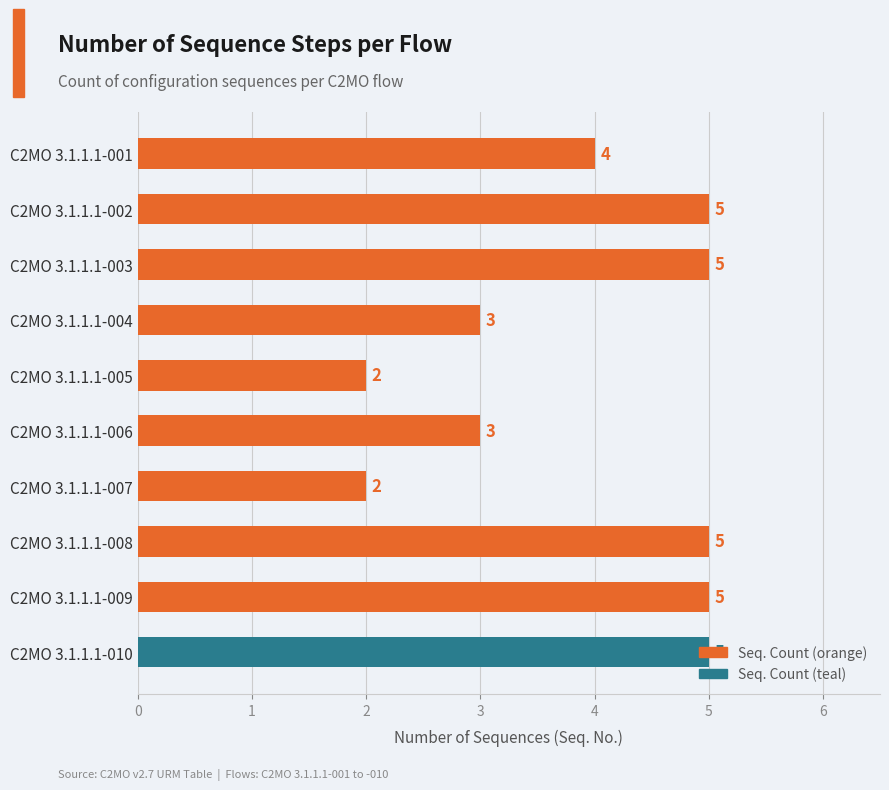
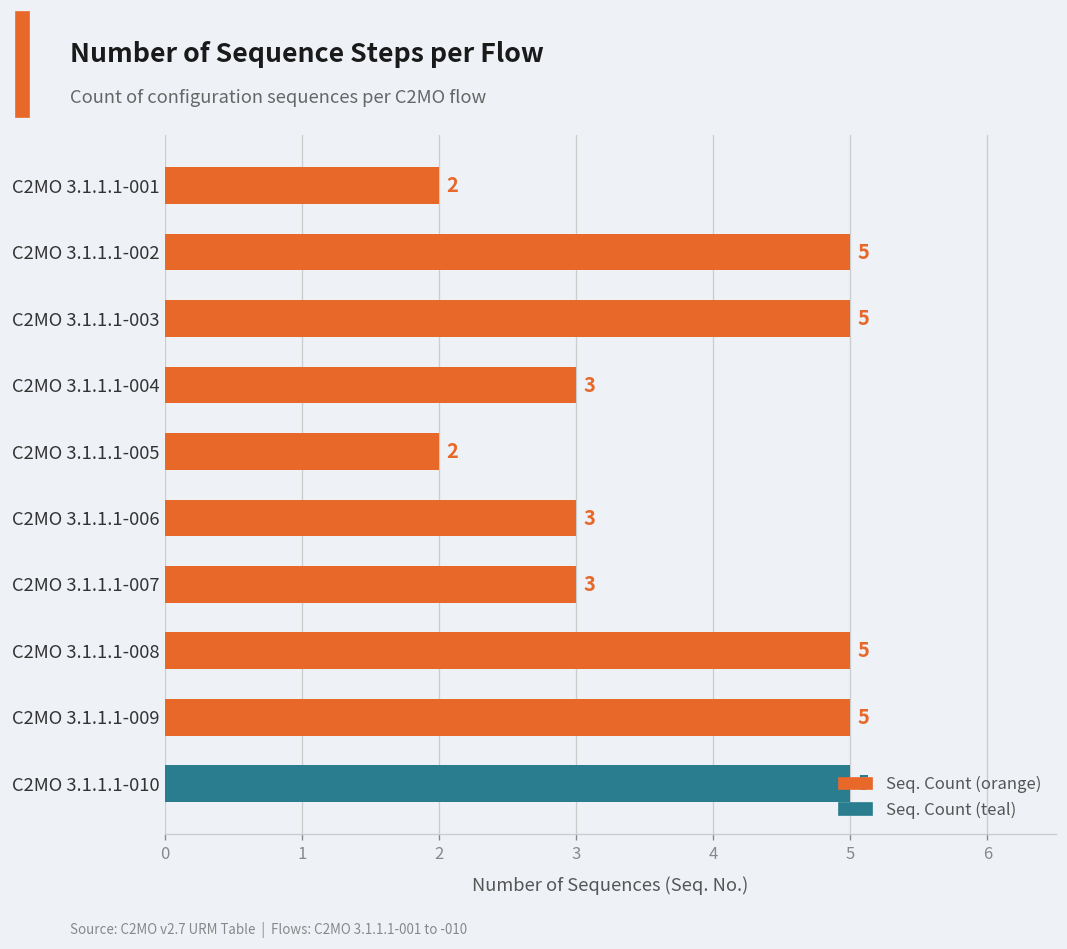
C2MO 3.1.1.1-001: 4 -> 2
C2MO 3.1.1.1-007: 2 -> 3
